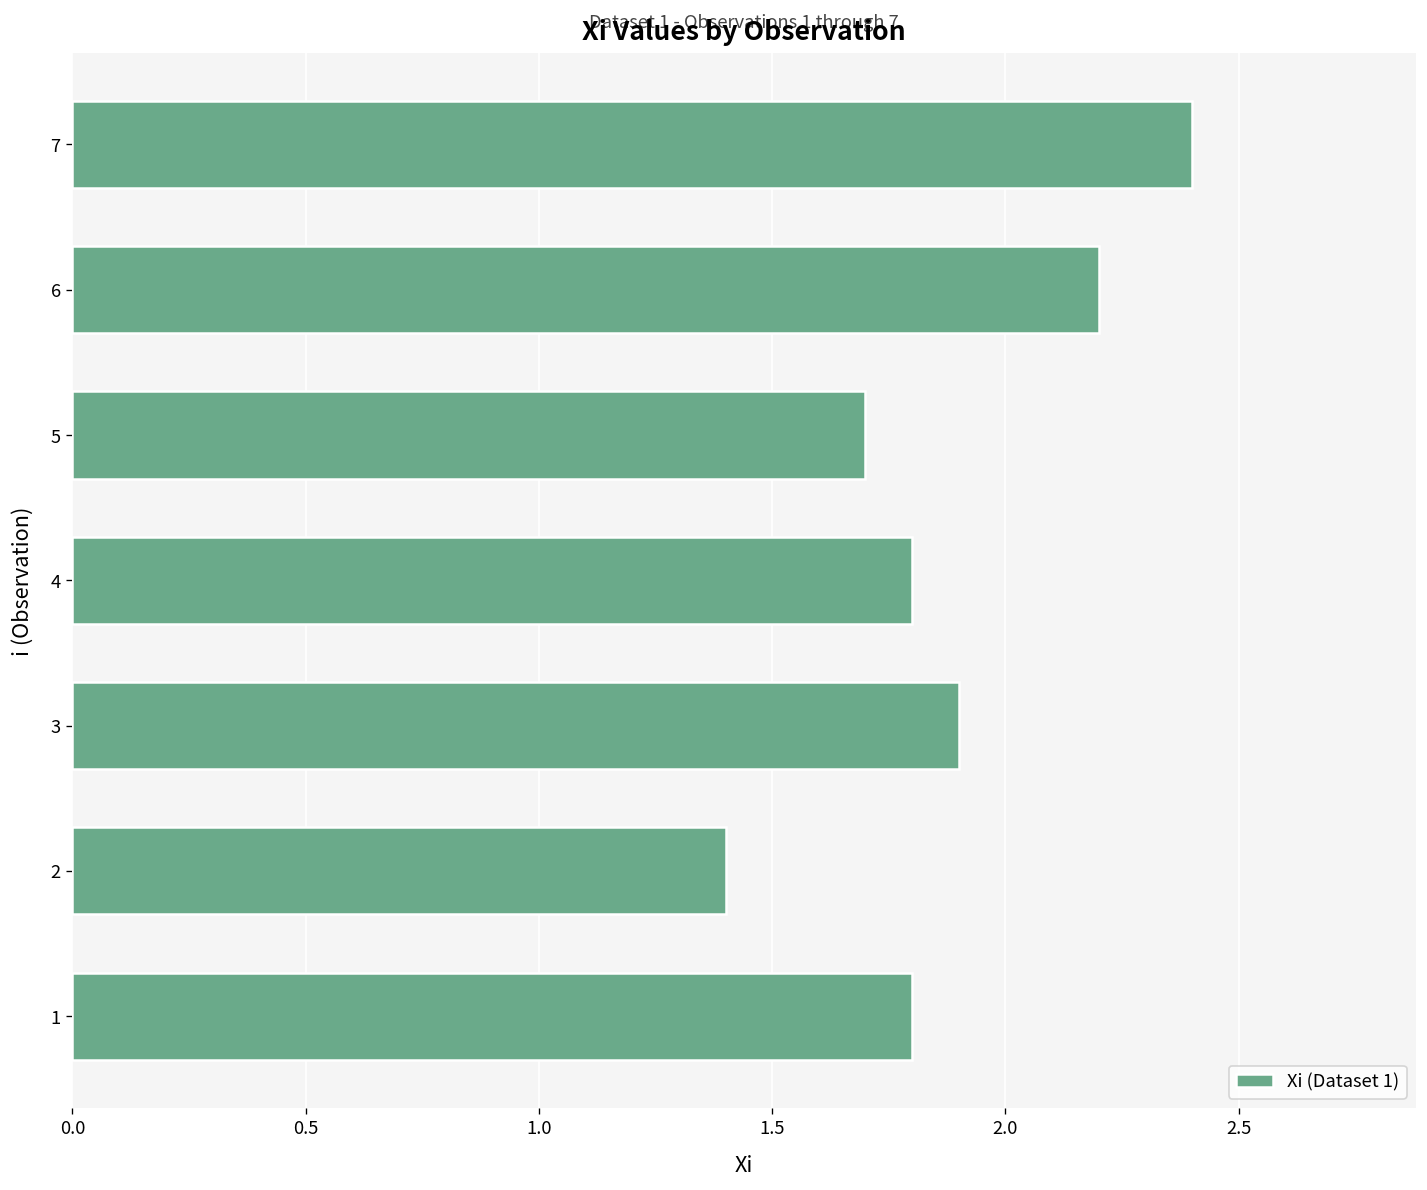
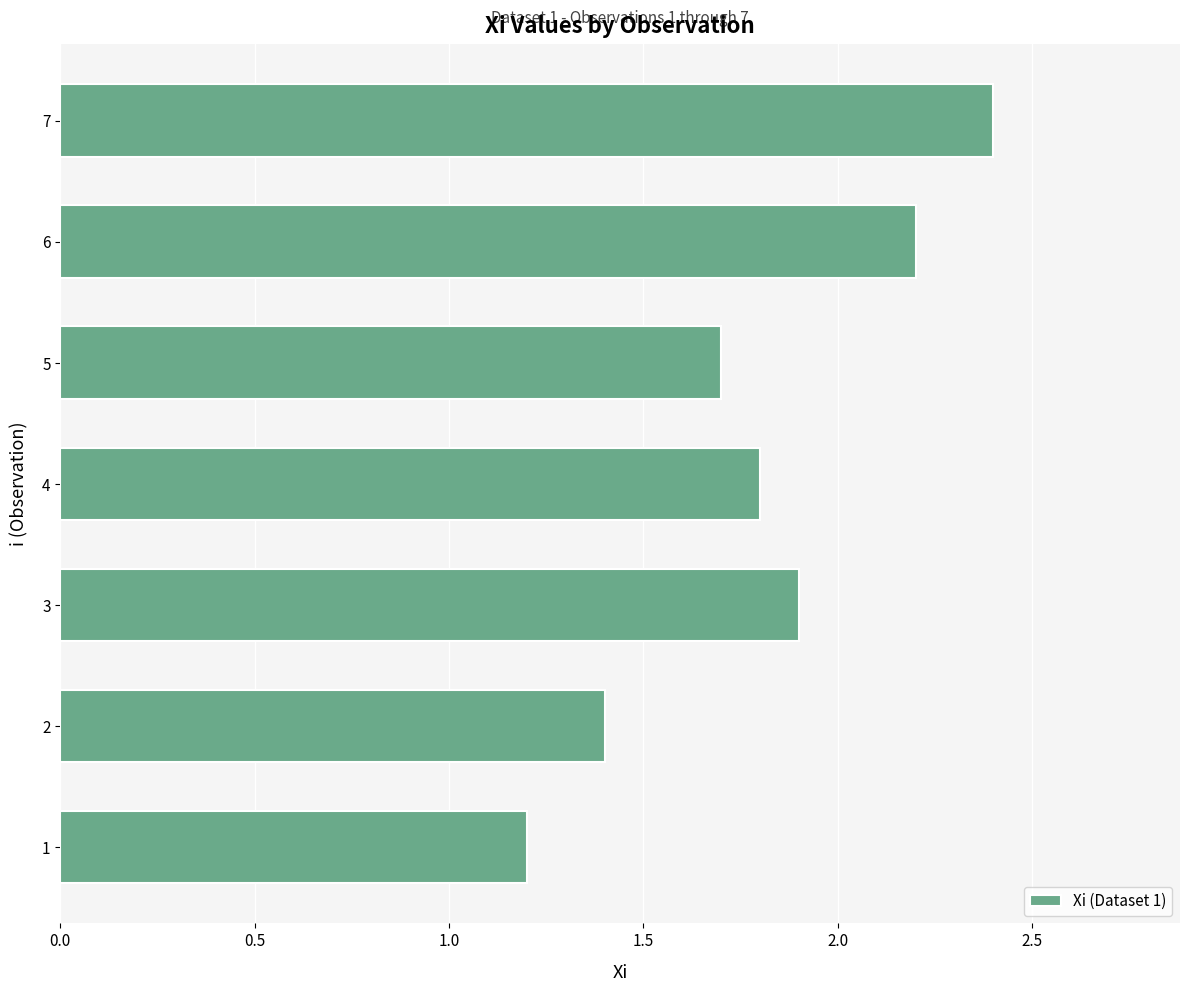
1: 1.8 -> 1.2
